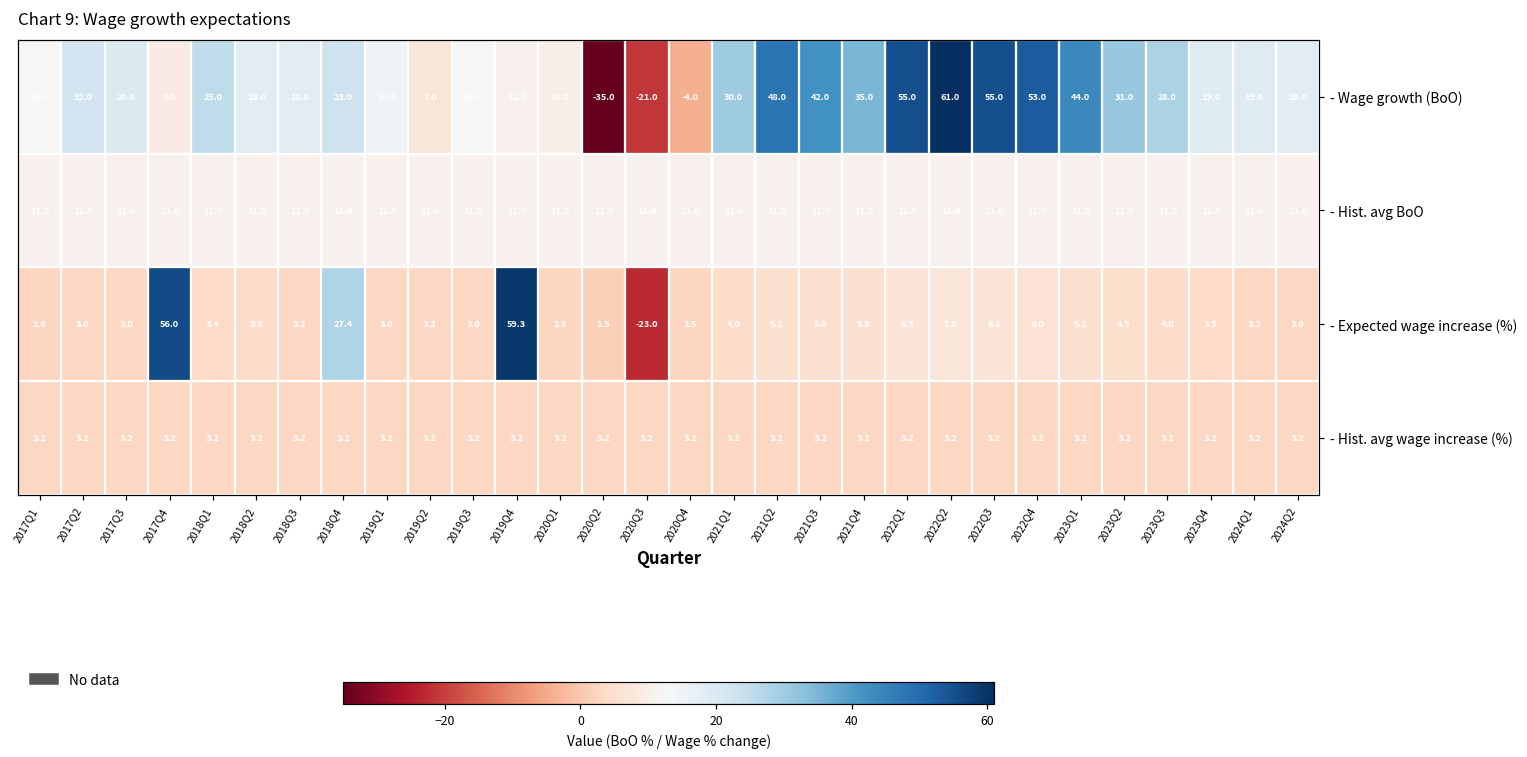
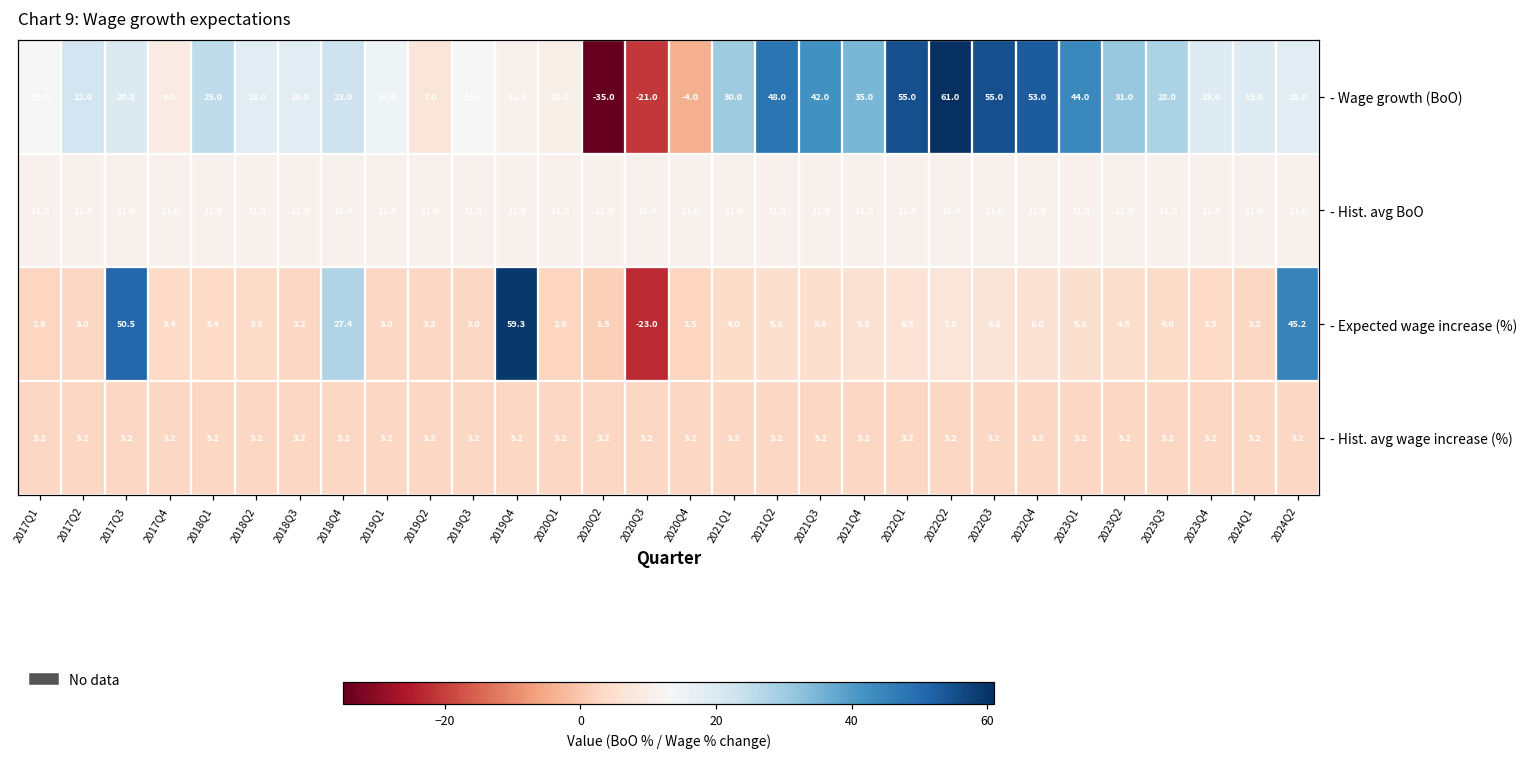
- Expected wage increase (%), 2017Q3: 3.0 -> 50.5
- Expected wage increase (%), 2017Q4: 56.0 -> 3.4
- Expected wage increase (%), 2024Q2: 3.0 -> 45.2
